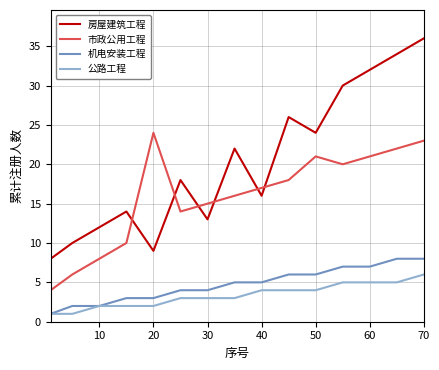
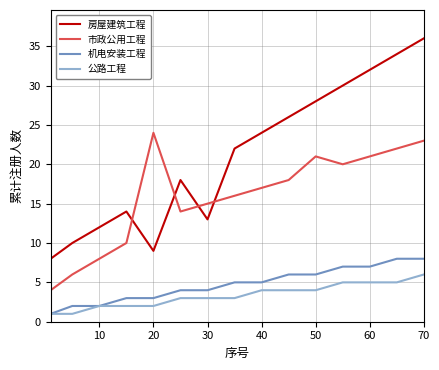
房屋建筑工程, 40: 16 -> 24
房屋建筑工程, 50: 24 -> 28
